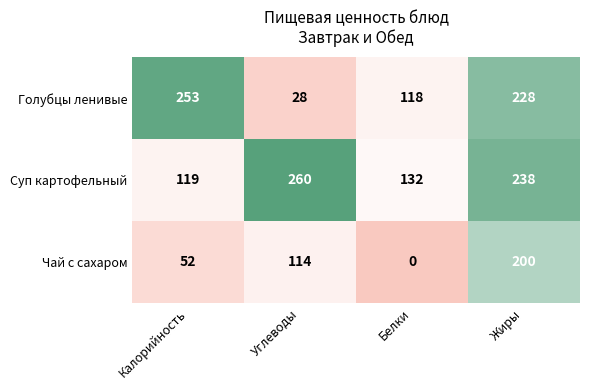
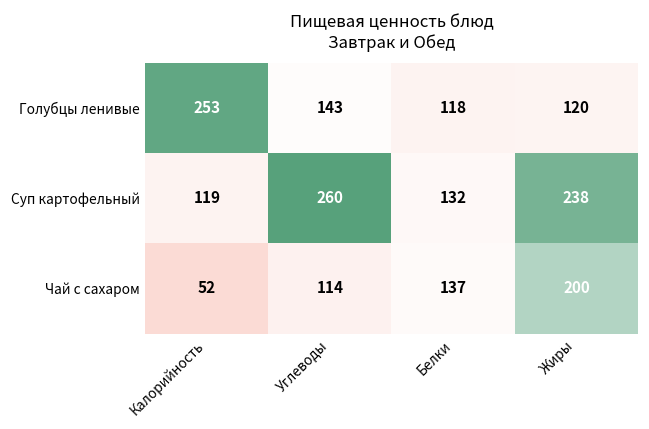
Голубцы ленивые, Углеводы: 28 -> 143
Голубцы ленивые, Жиры: 228 -> 120
Чай с сахаром, Белки: 0 -> 137
